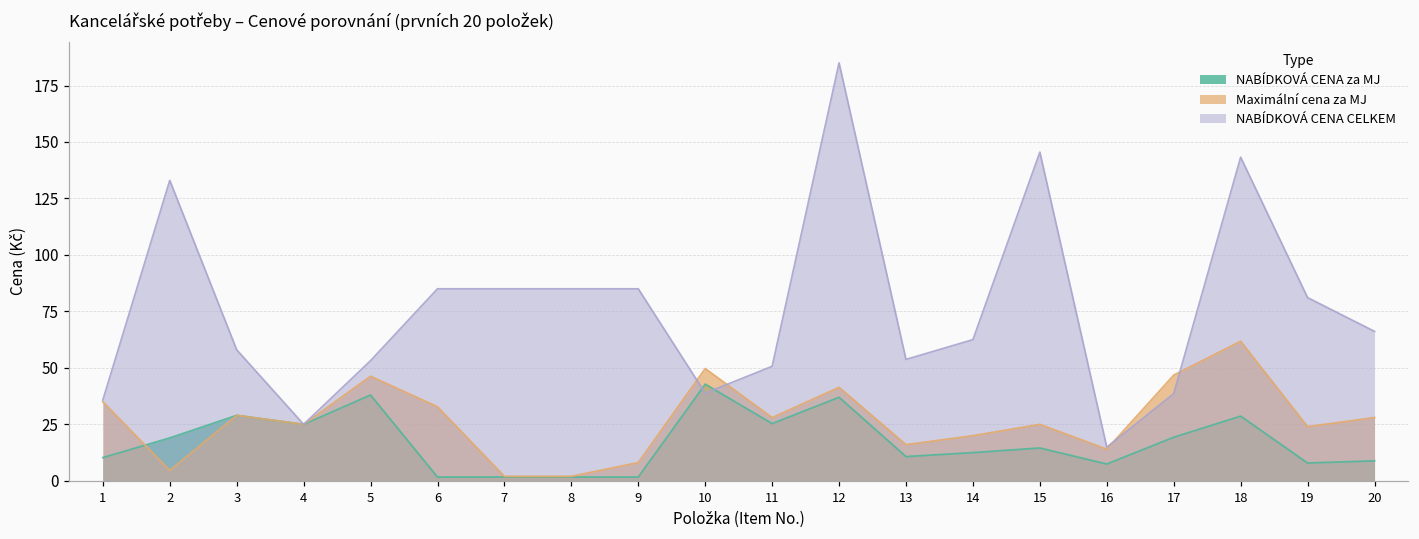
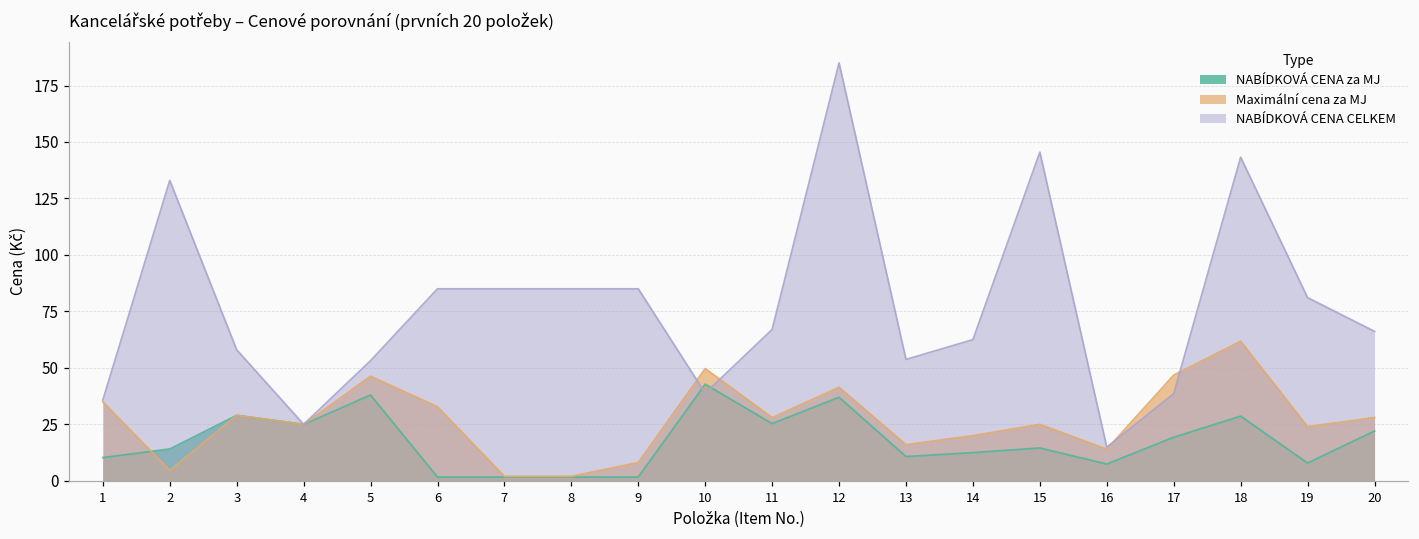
NABÍDKOVÁ CENA za MJ, 2: 19 -> 14
NABÍDKOVÁ CENA CELKEM, 11: 51 -> 67
NABÍDKOVÁ CENA za MJ, 20: 9 -> 22
